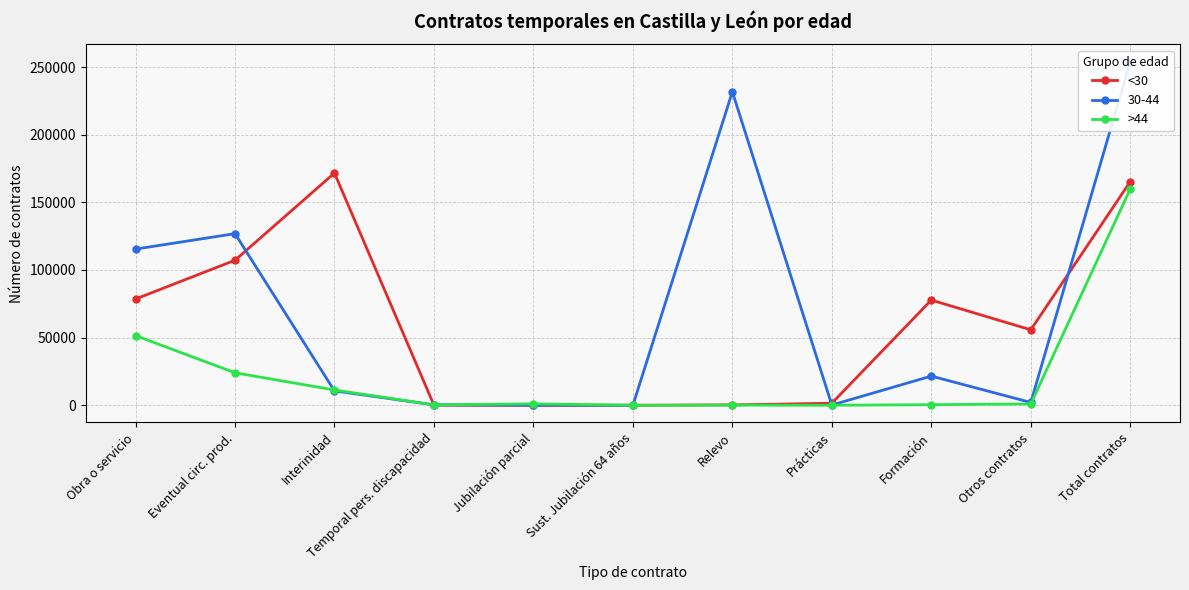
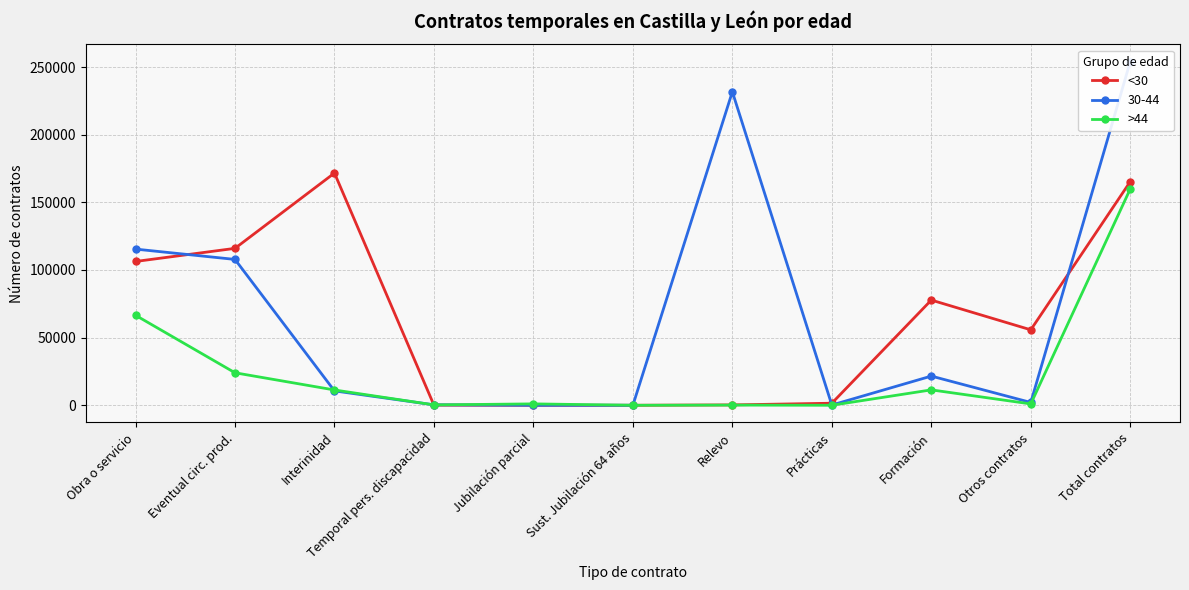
<30, Obra o servicio: 79000 -> 106000
>44, Obra o servicio: 52000 -> 67000
<30, Eventual circ. prod.: 107000 -> 116000
30-44, Eventual circ. prod.: 127000 -> 108000
>44, Formación: 0 -> 11000
